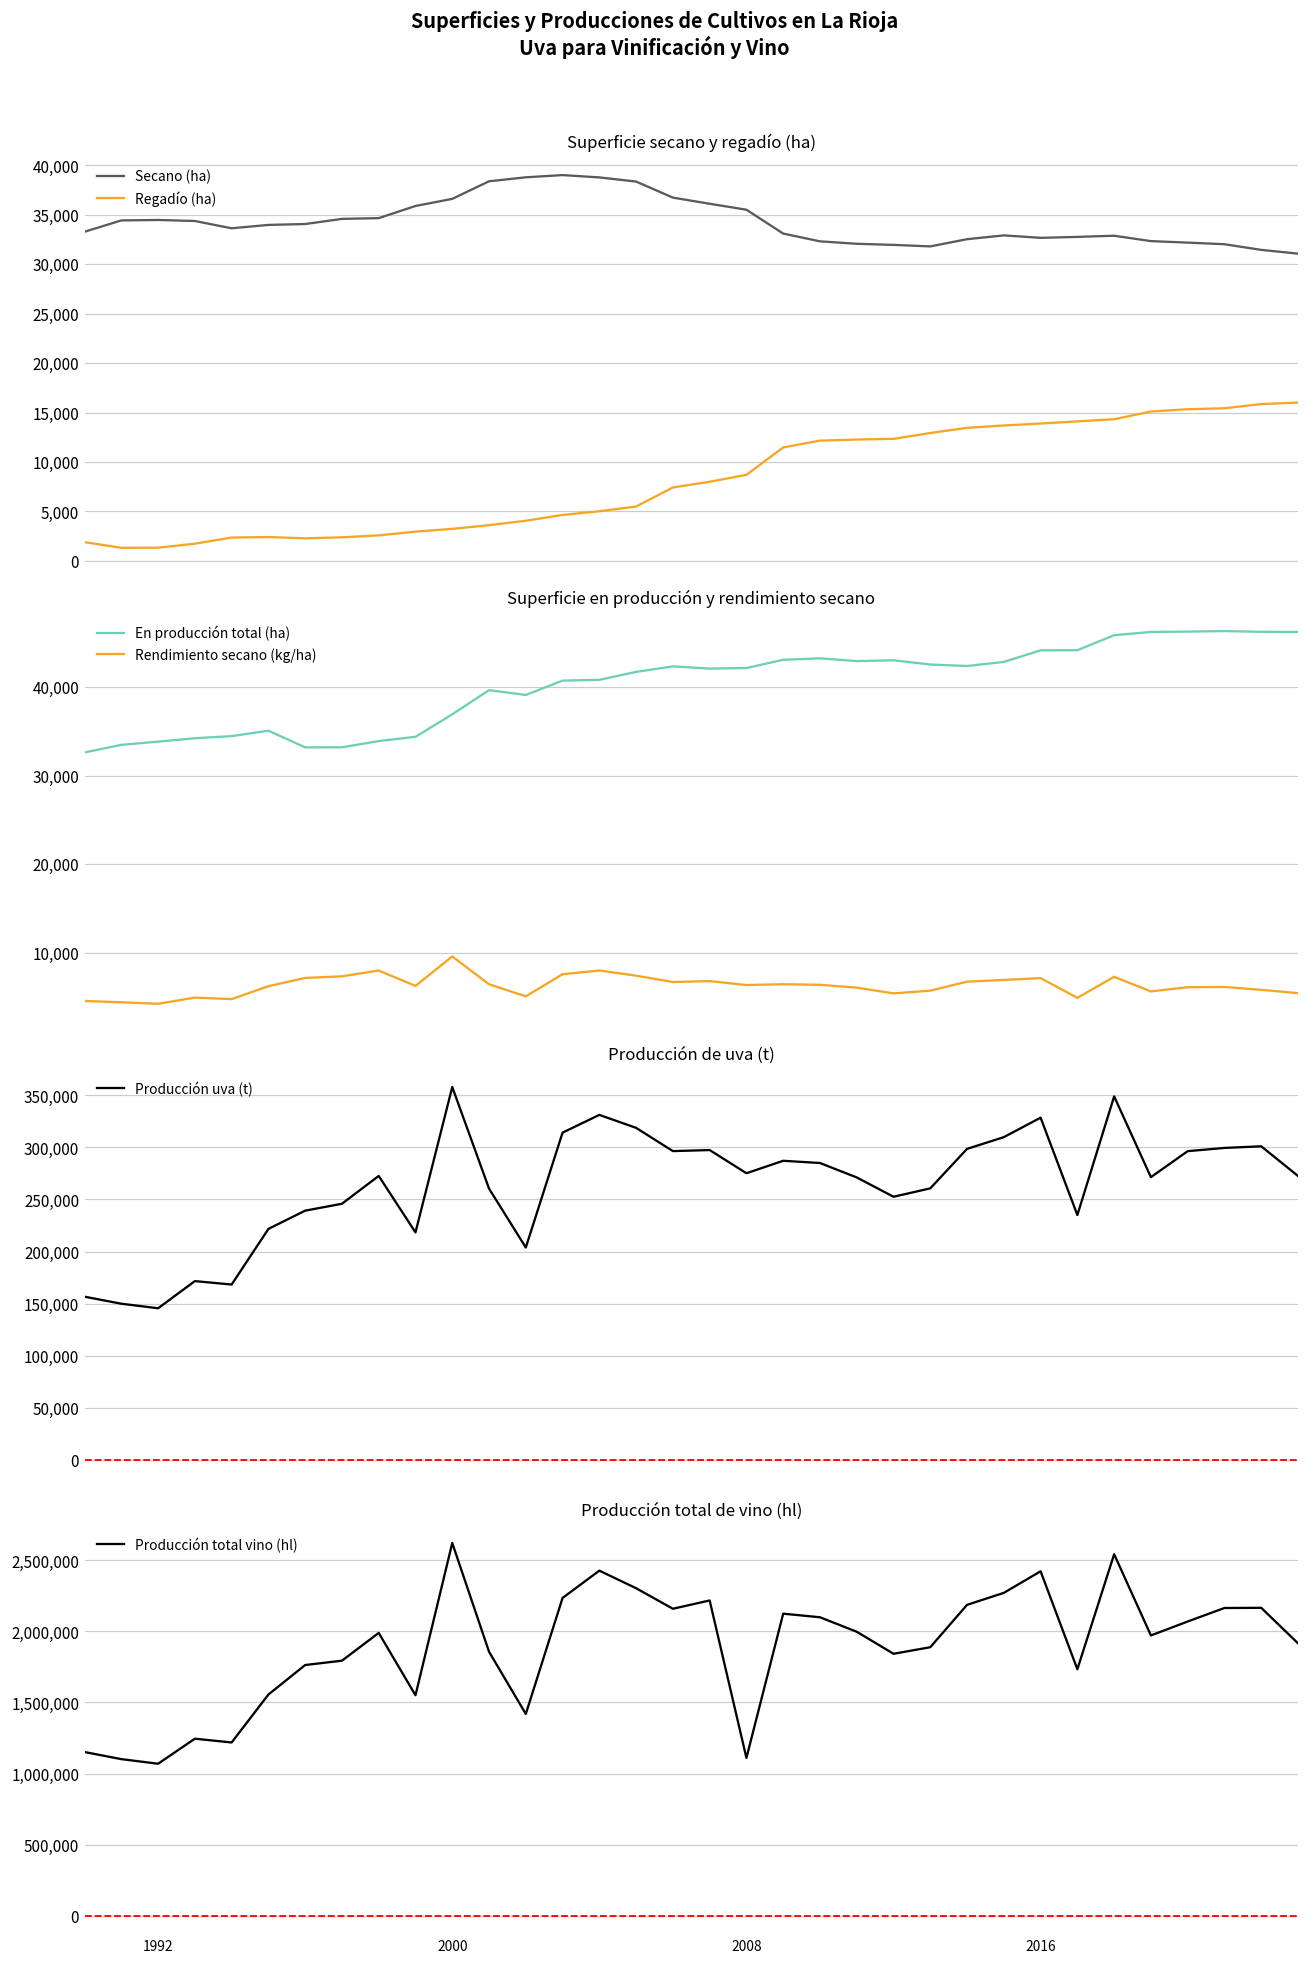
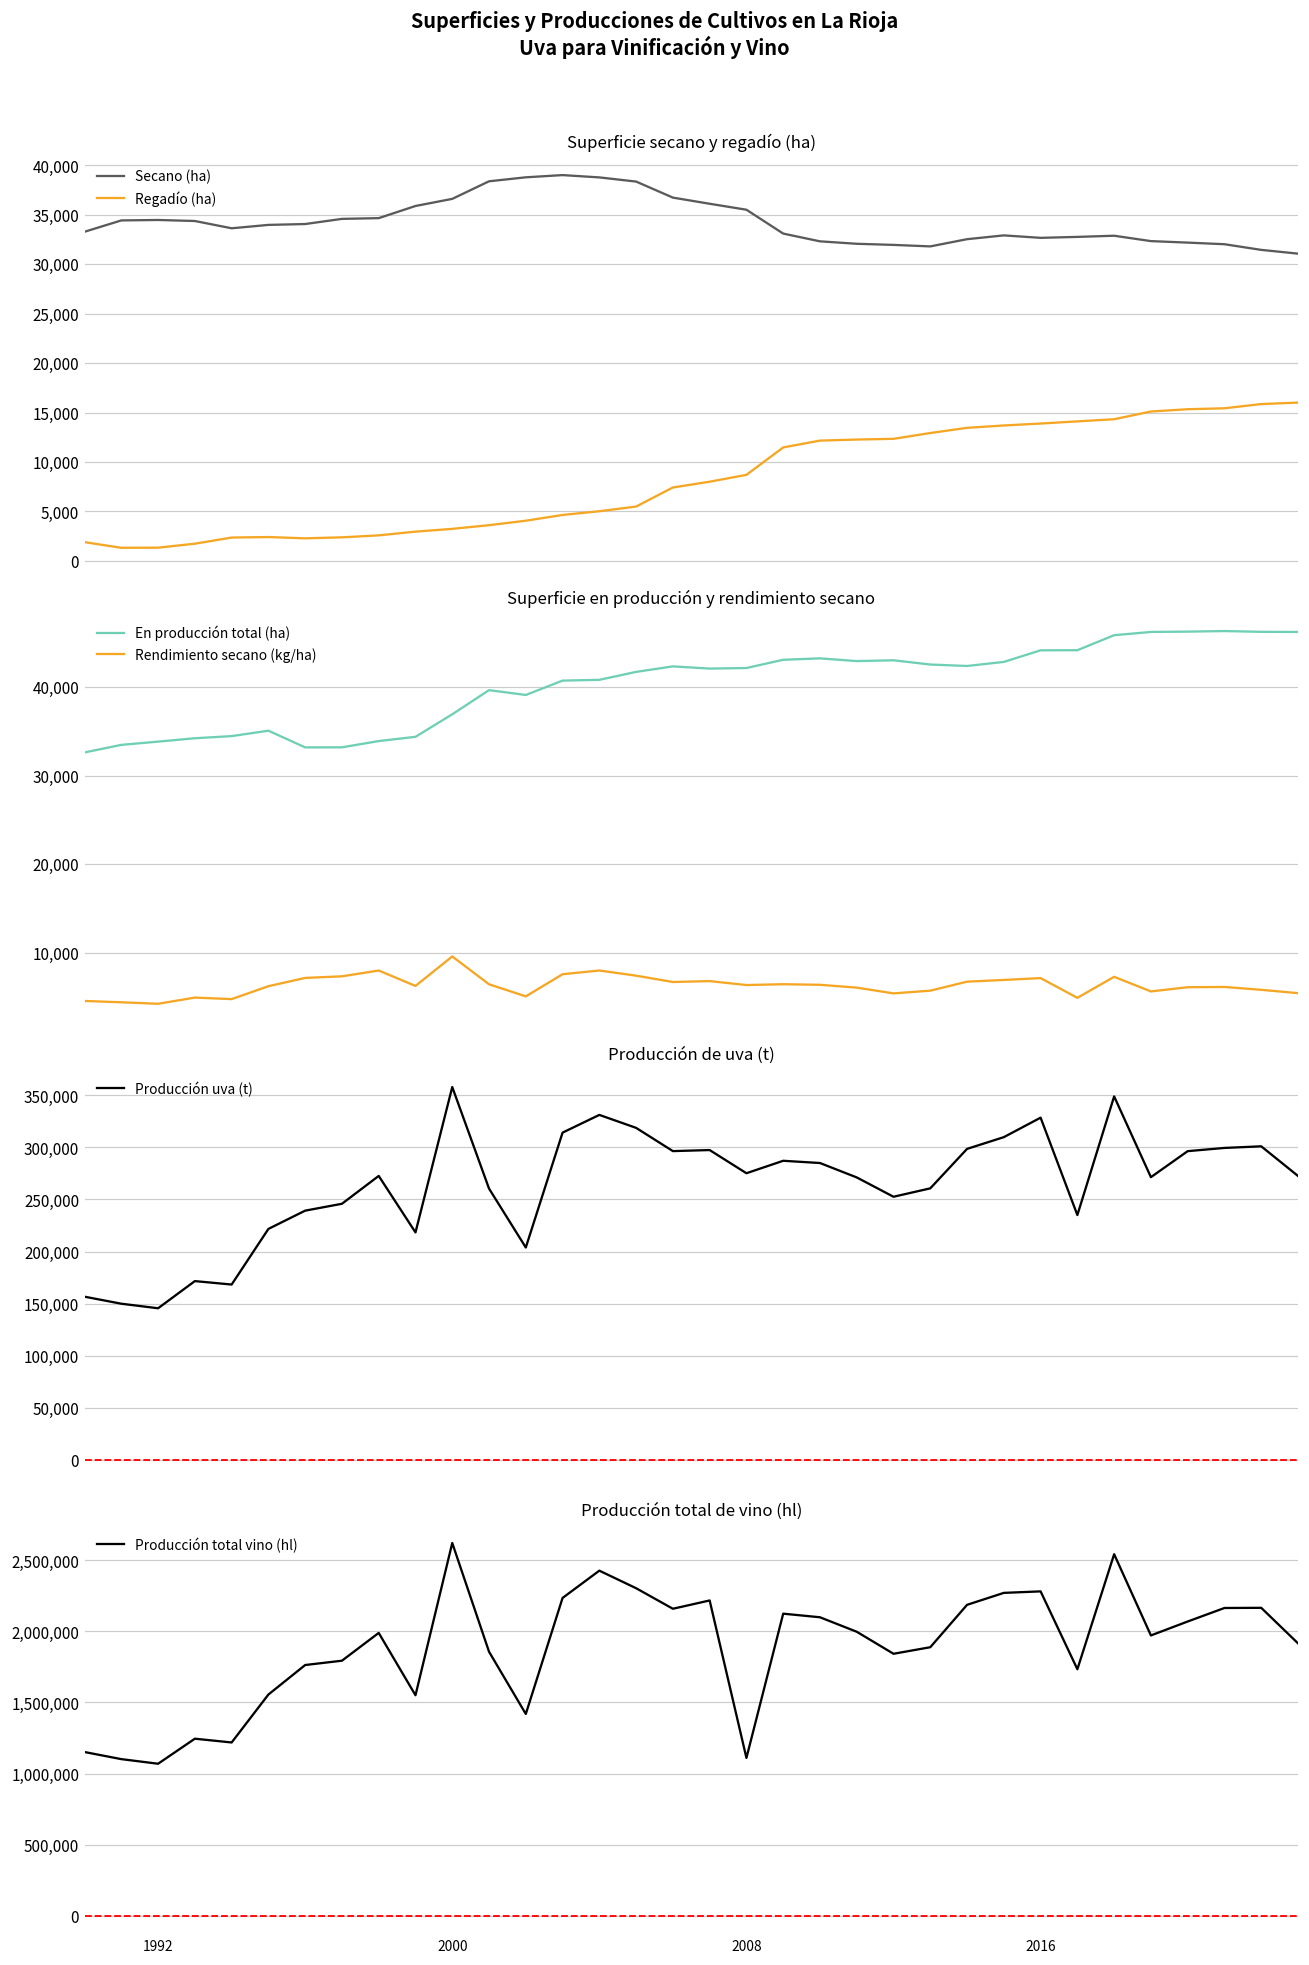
Producción total de vino (hl), 2016: 2,420,000 -> 2,280,000
